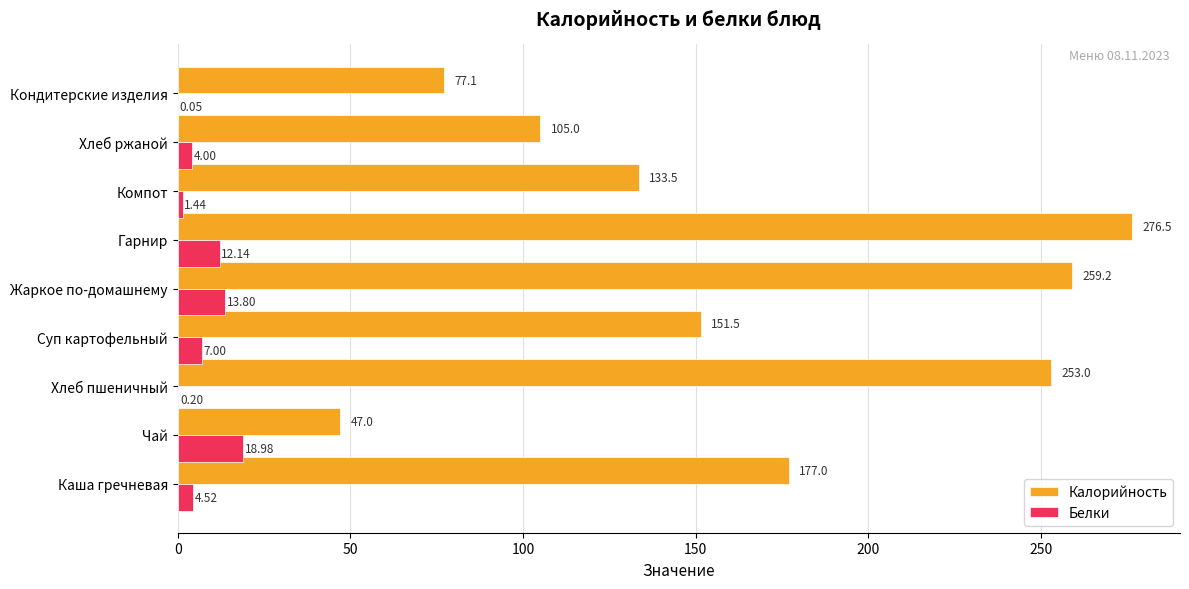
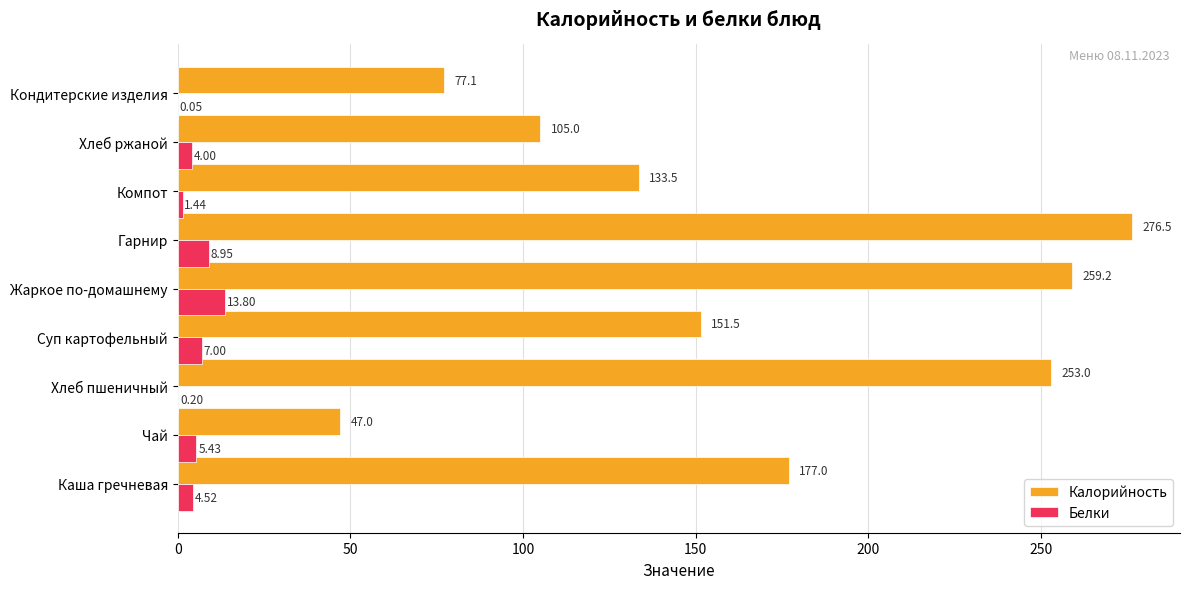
Белки, Гарнир: 12.14 -> 8.95
Белки, Чай: 18.98 -> 5.43
